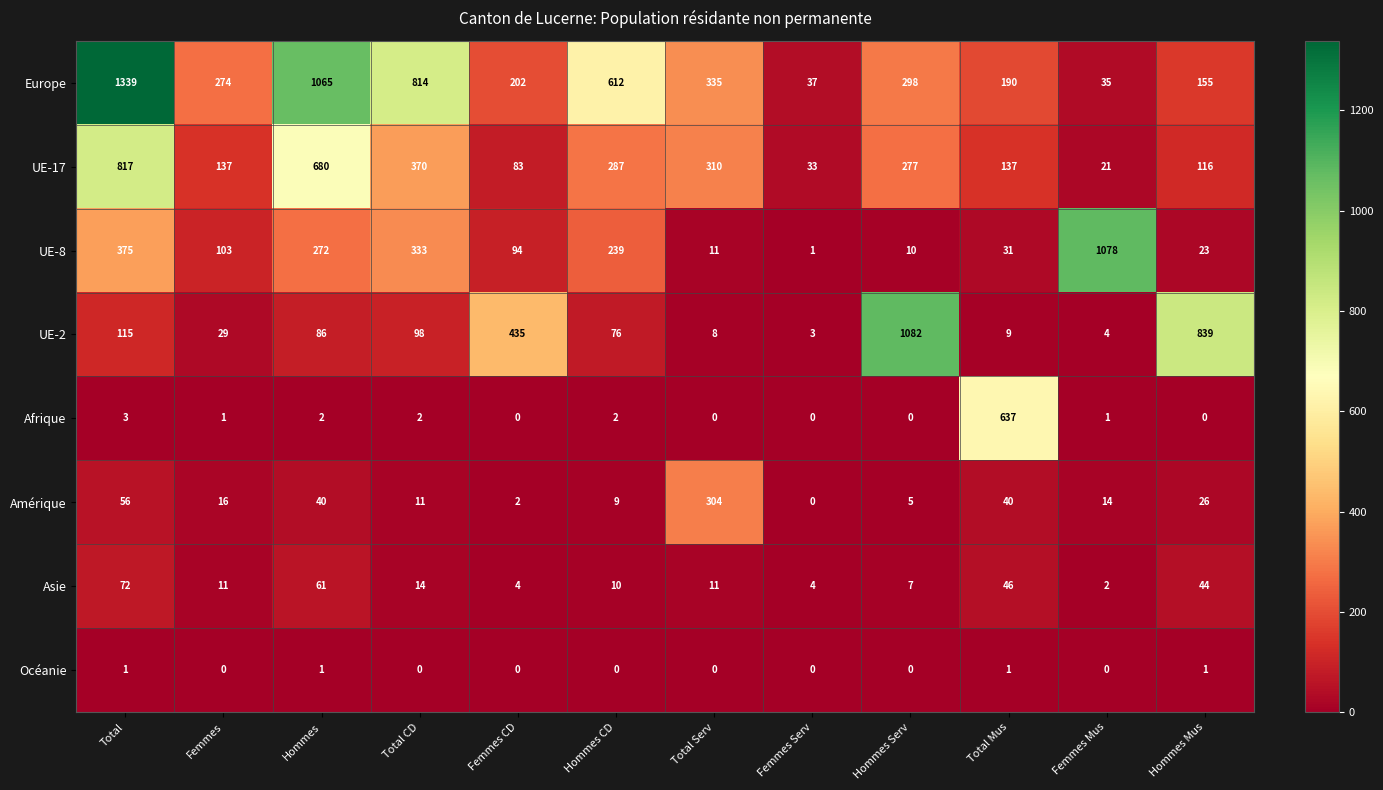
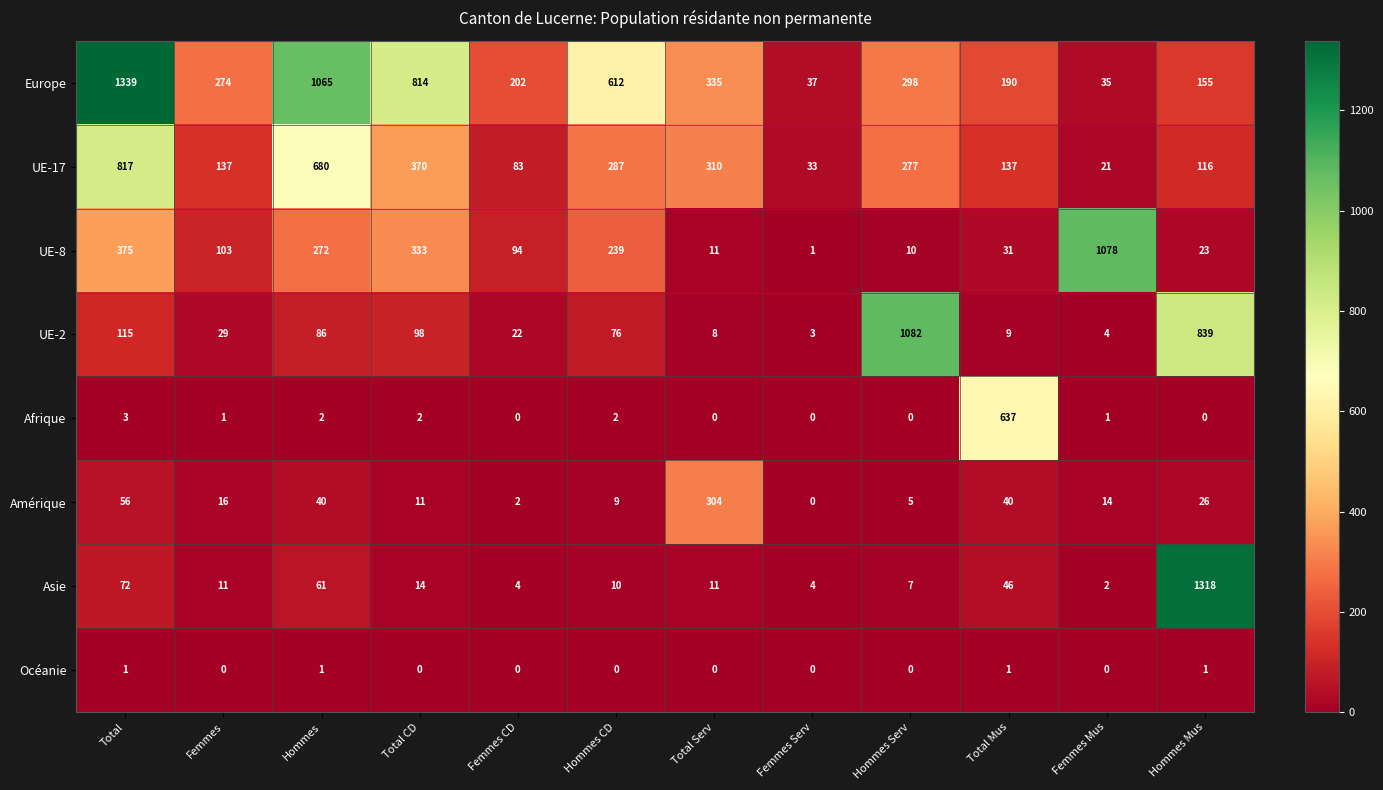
UE-2, Femmes CD: 435 -> 22
Asie, Hommes Mus: 44 -> 1318
